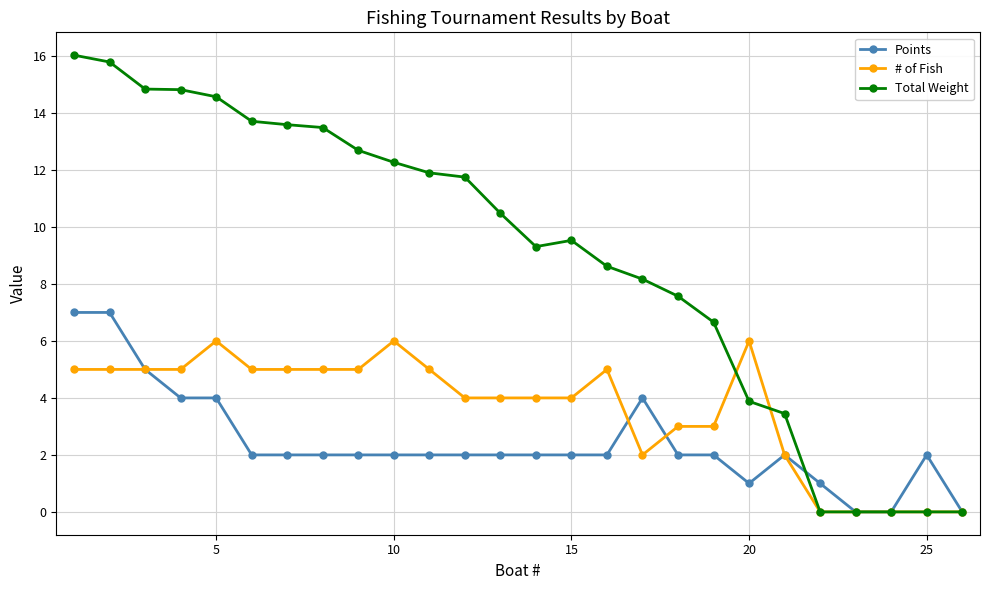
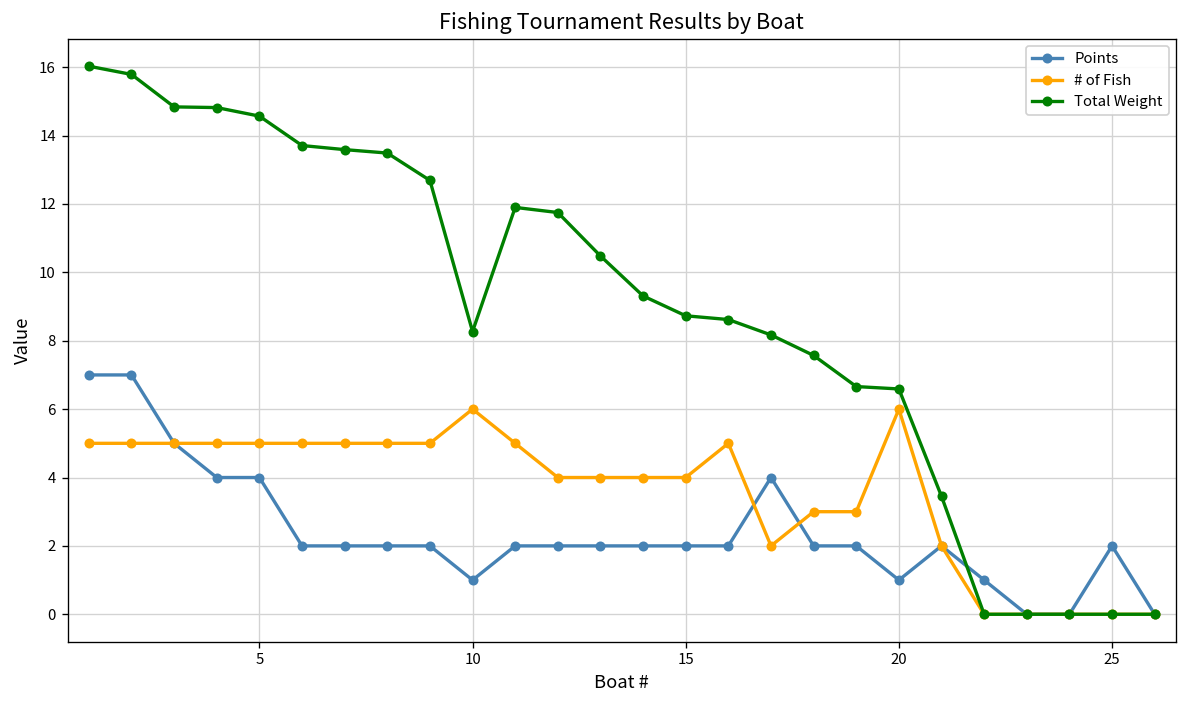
# of Fish, 5: 6 -> 5
Points, 10: 2 -> 1
Total Weight, 10: 12.3 -> 8.3
Total Weight, 15: 9.5 -> 8.7
Total Weight, 20: 3.9 -> 6.6
